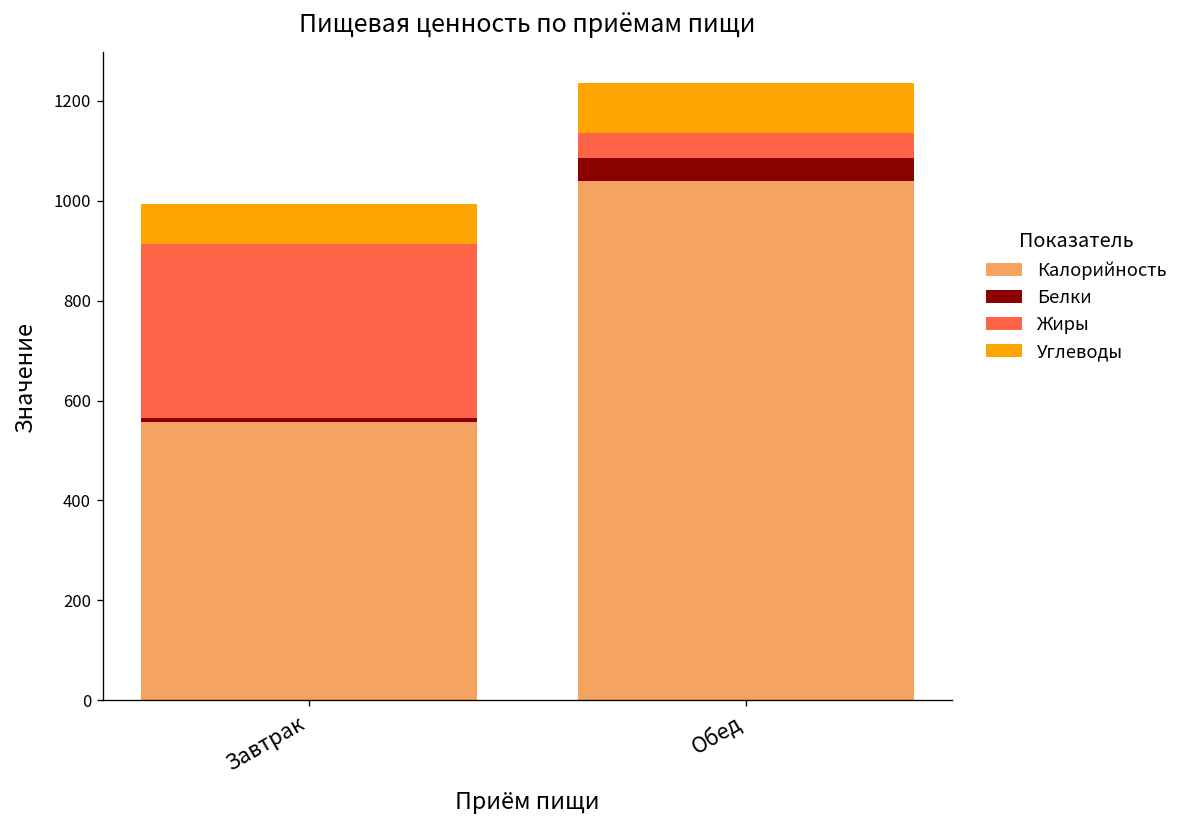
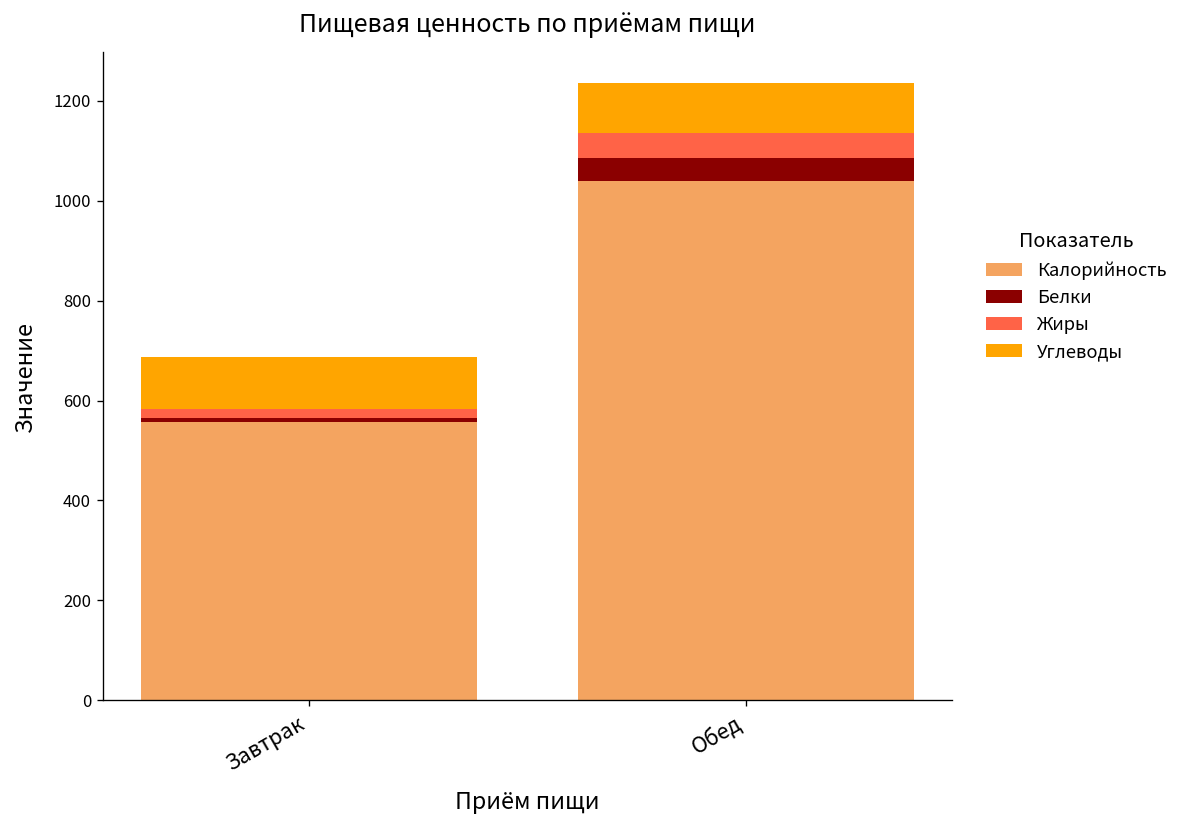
Жиры, Завтрак: 350 -> 20
Углеводы, Завтрак: 80 -> 110
